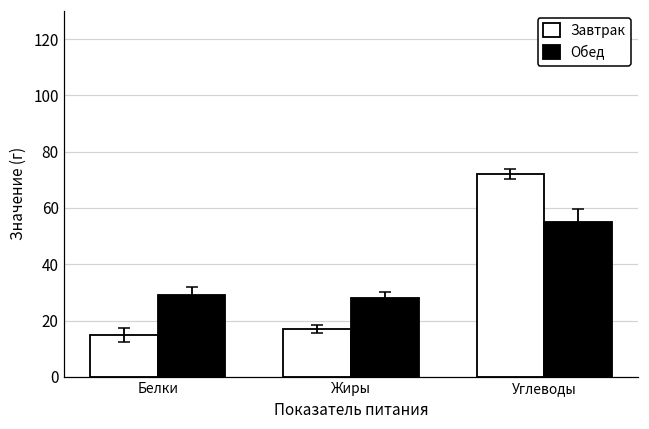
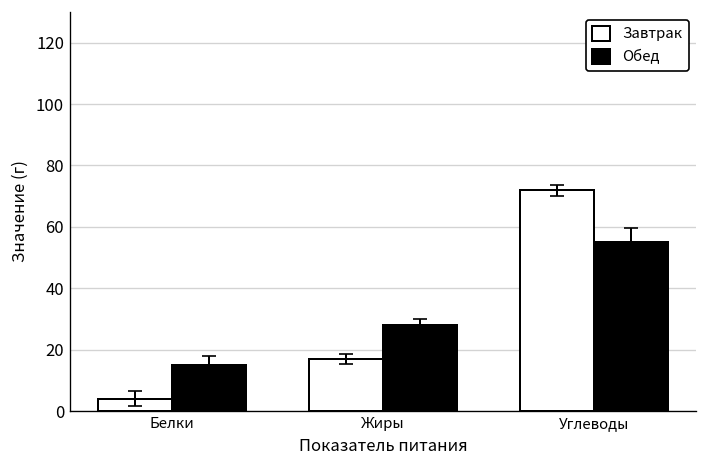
Завтрак, Белки: 15 -> 4
Обед, Белки: 29 -> 15
